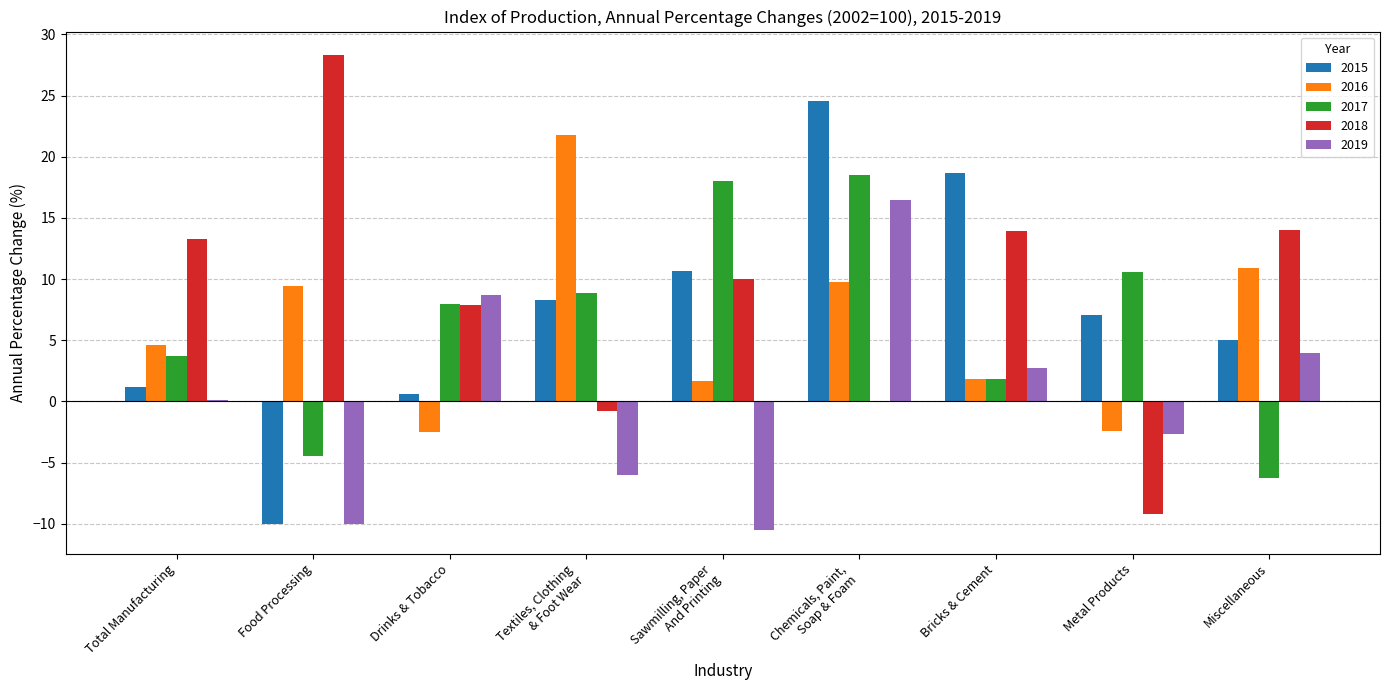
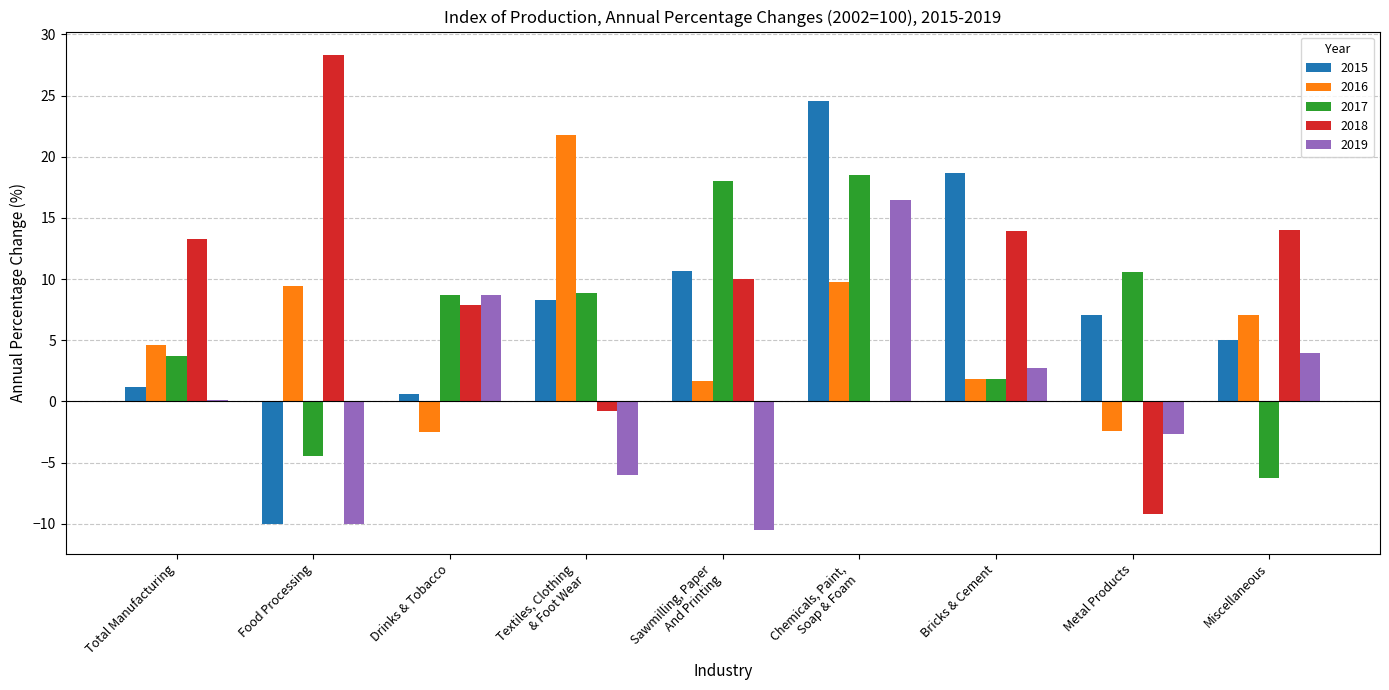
2017, Drinks & Tobacco: 8.0 -> 8.7
2016, Miscellaneous: 10.9 -> 7.1
